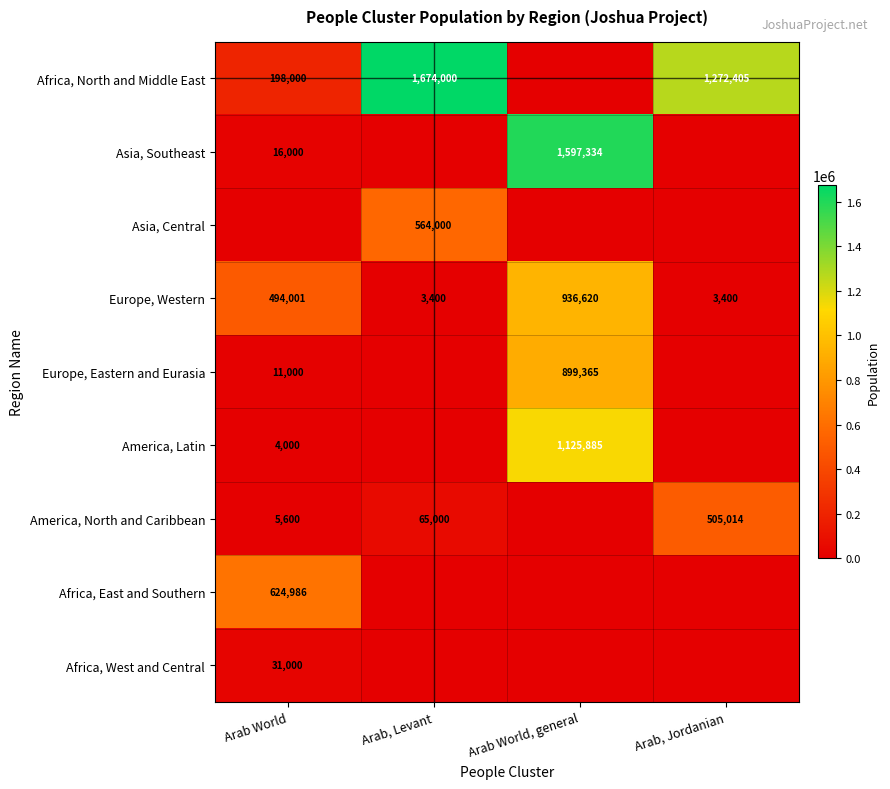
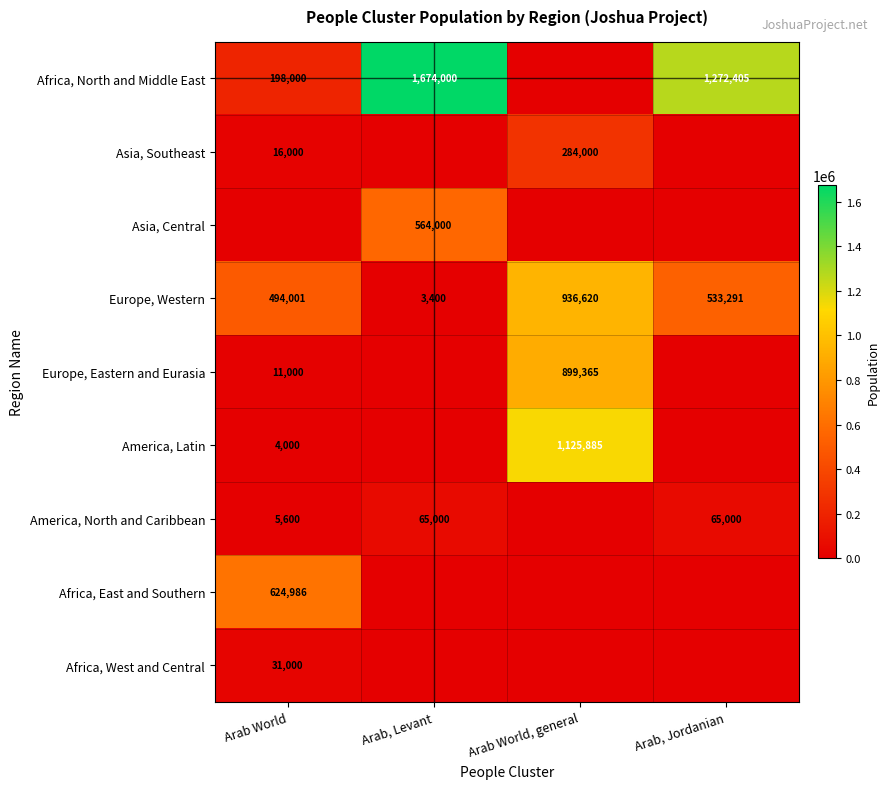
Asia, Southeast, Arab World, general: 1,597,334 -> 284,000
Europe, Western, Arab, Jordanian: 3,400 -> 533,291
America, North and Caribbean, Arab, Jordanian: 505,014 -> 65,000
